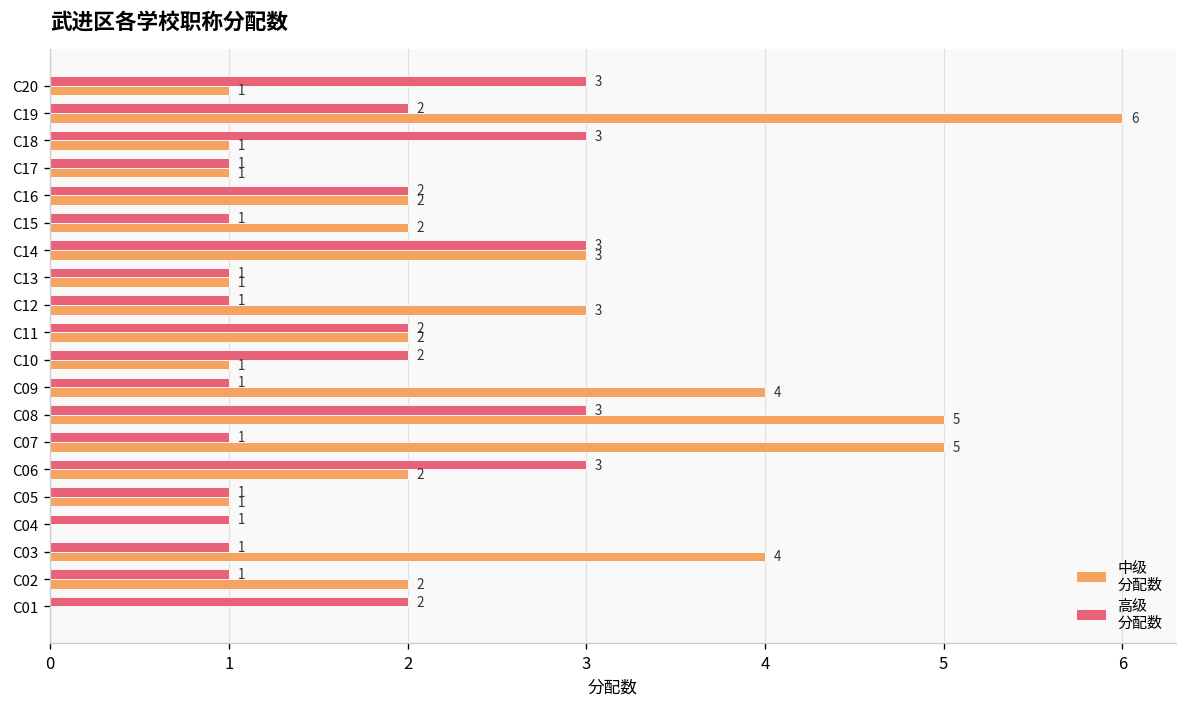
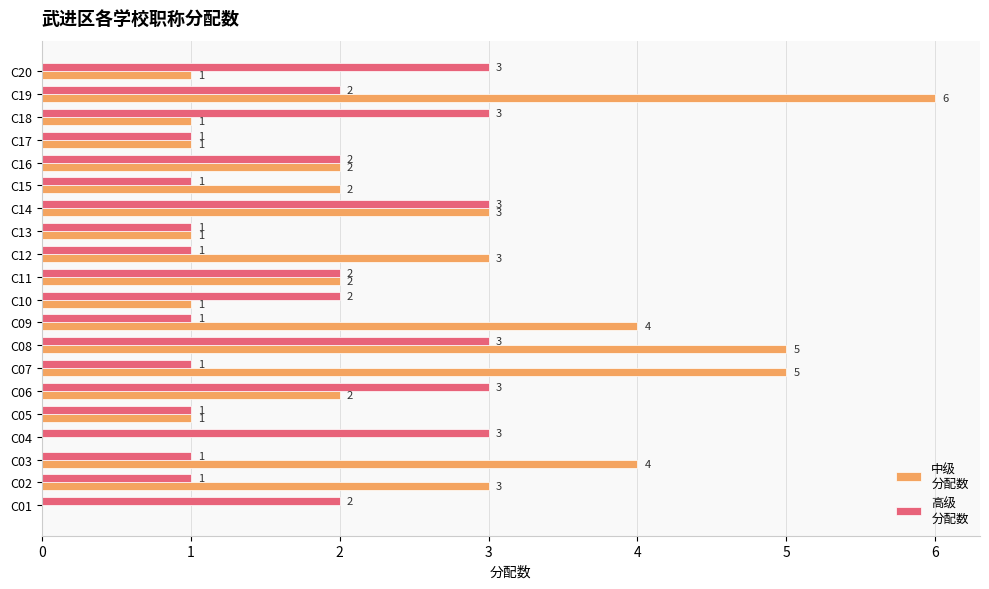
高级 分配数, C04: 1 -> 3
中级 分配数, C02: 2 -> 3
